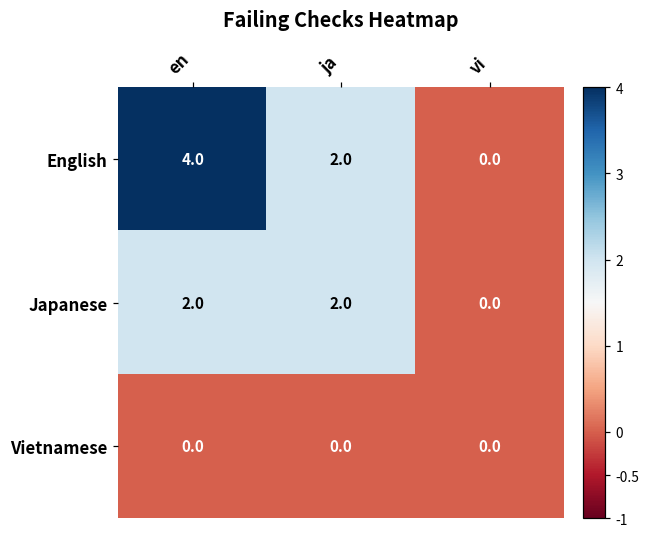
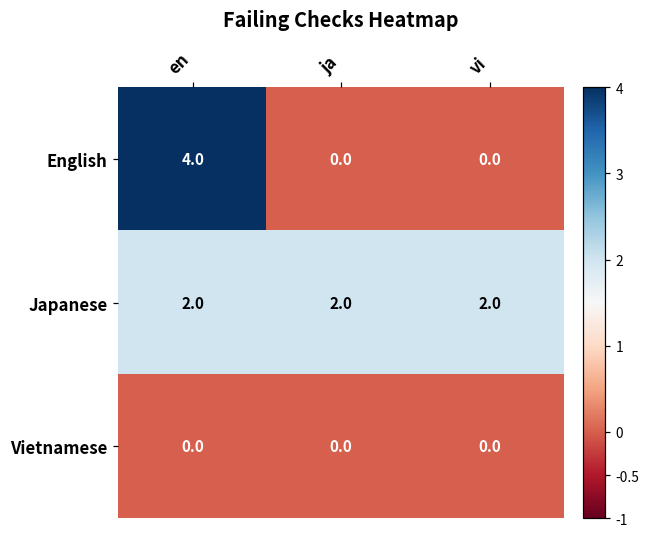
English, ja: 2.0 -> 0.0
Japanese, vi: 0.0 -> 2.0
